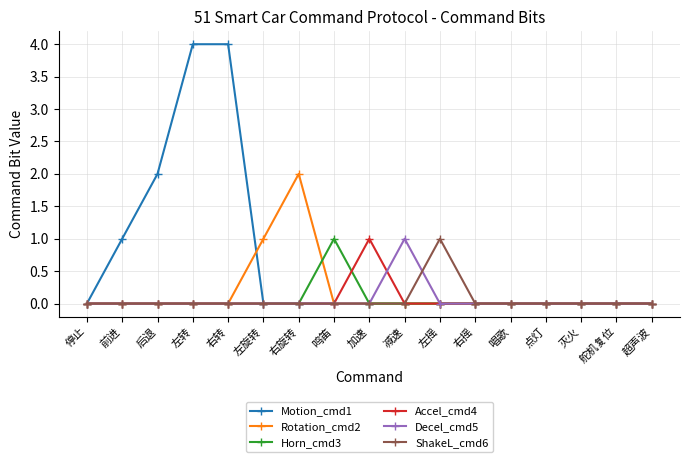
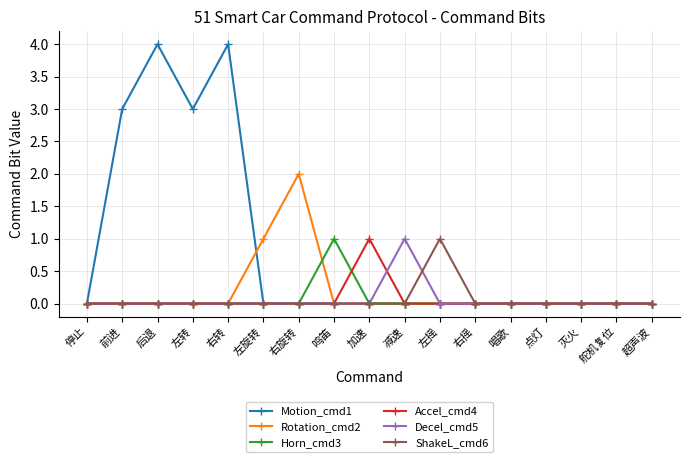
Motion_cmd1, 前进: 1 -> 3
Motion_cmd1, 后退: 2 -> 4
Motion_cmd1, 左转: 4 -> 3
